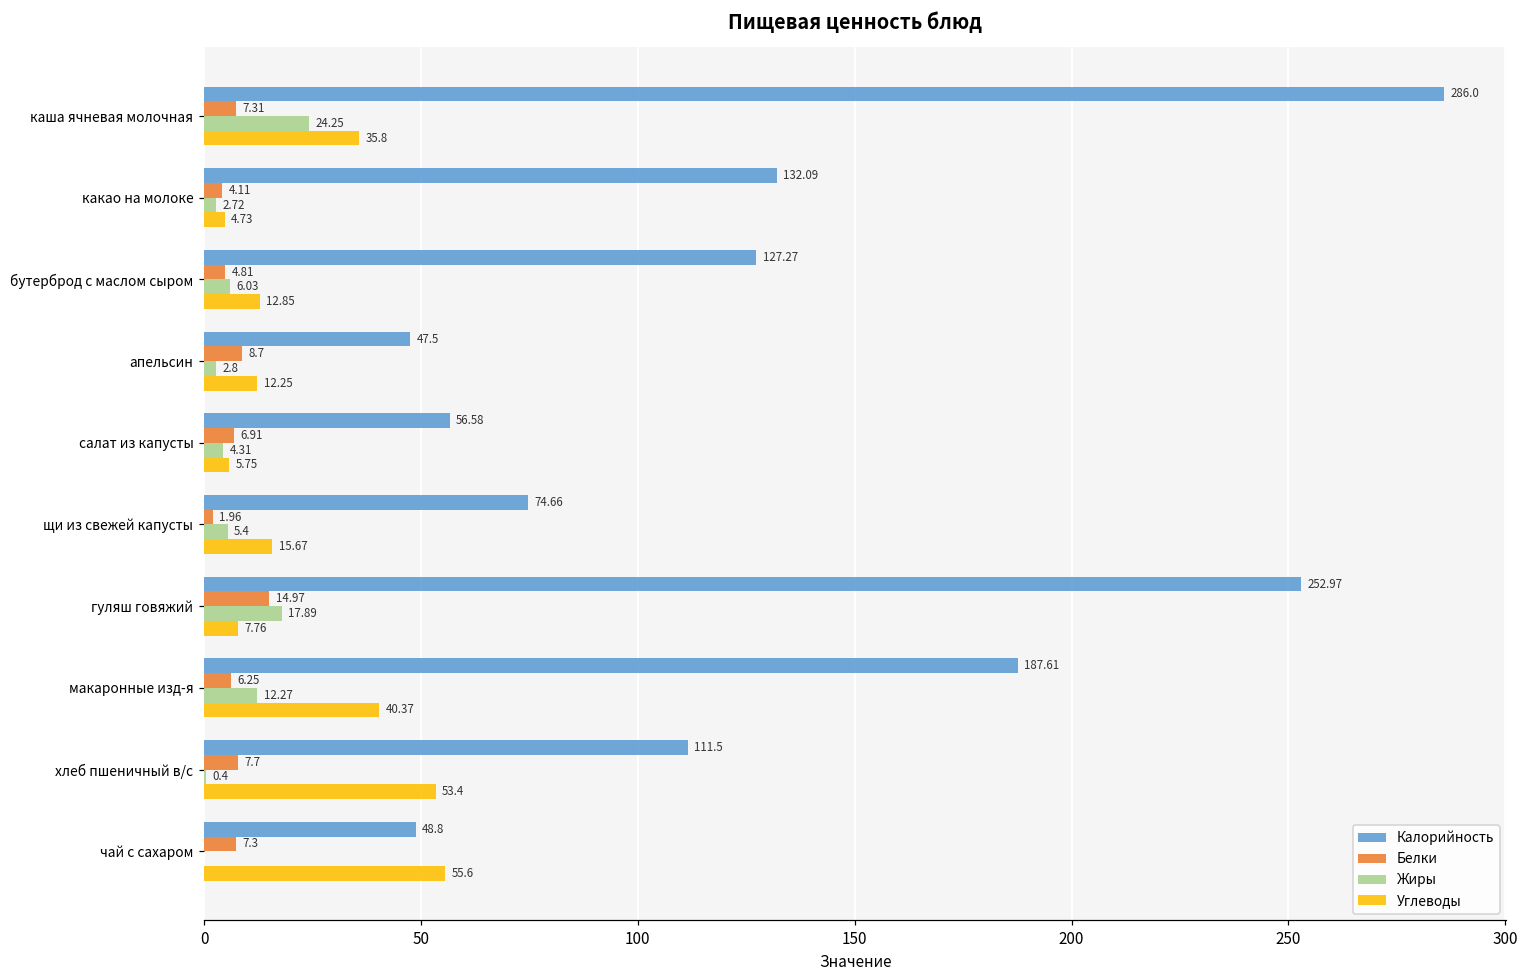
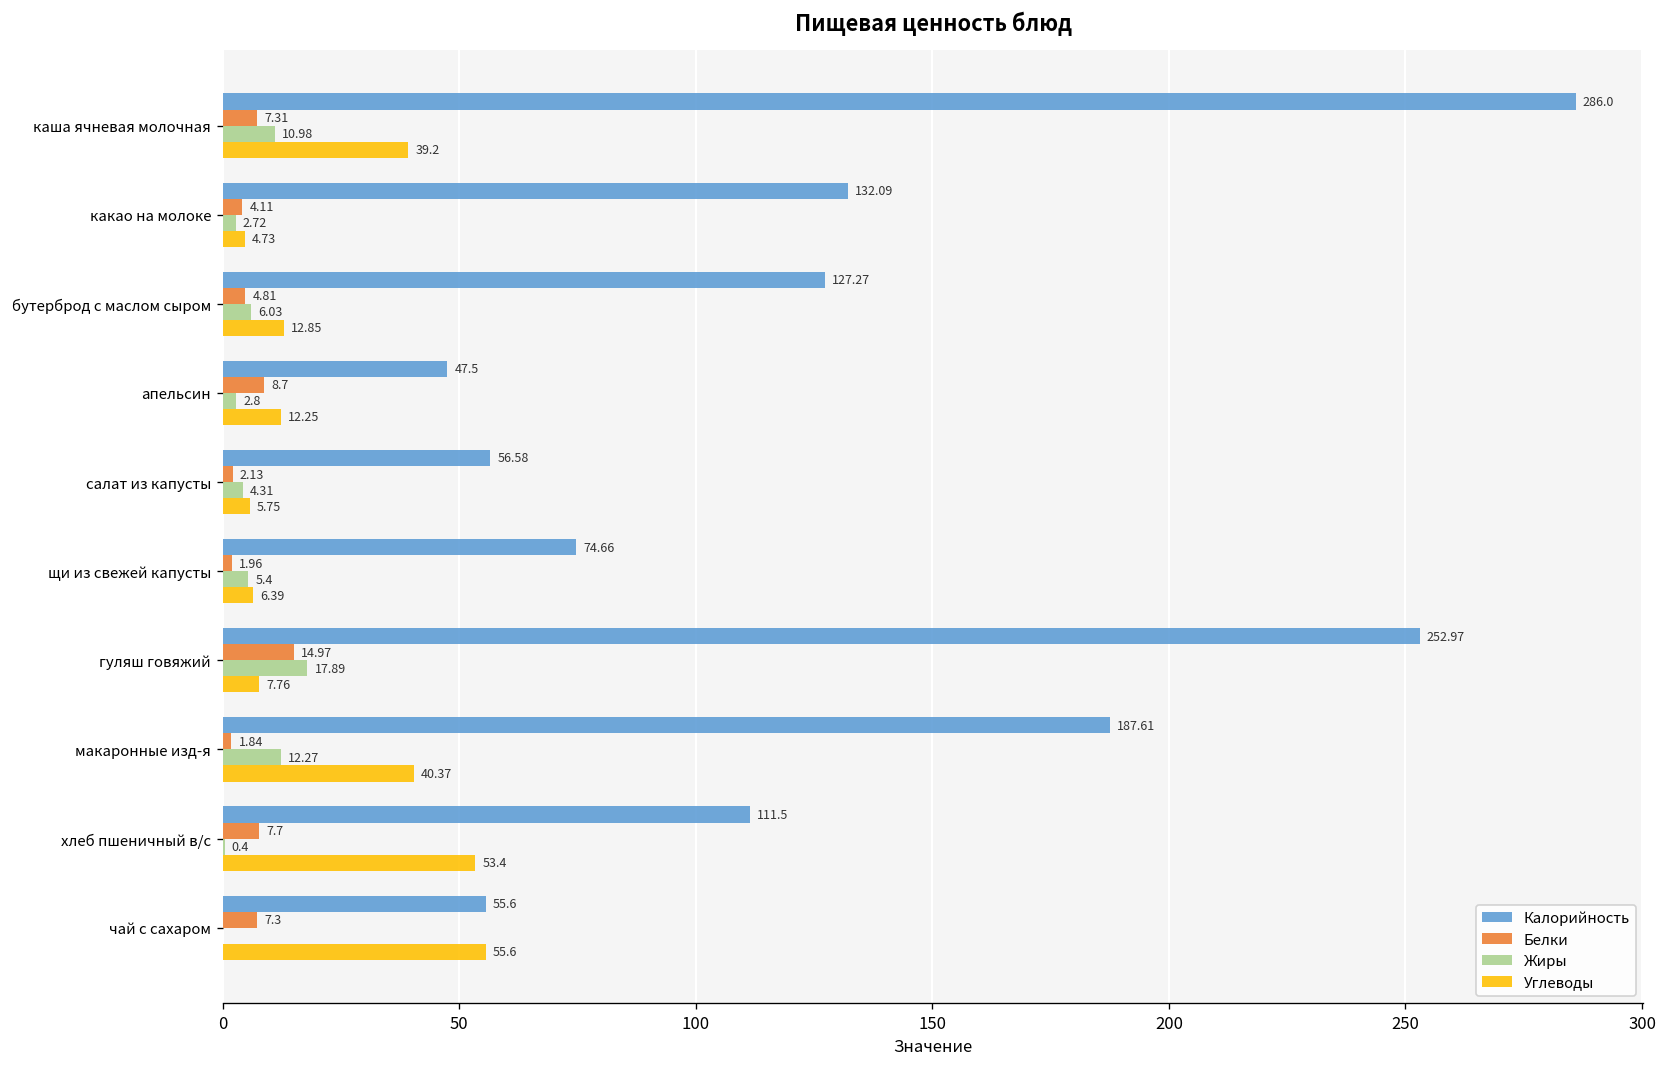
Жиры, каша ячневая молочная: 24.25 -> 10.98
Углеводы, каша ячневая молочная: 35.8 -> 39.2
Белки, салат из капусты: 6.91 -> 2.13
Углеводы, щи из свежей капусты: 15.67 -> 6.39
Белки, макаронные изд-я: 6.25 -> 1.84
Калорийность, чай с сахаром: 48.8 -> 55.6
